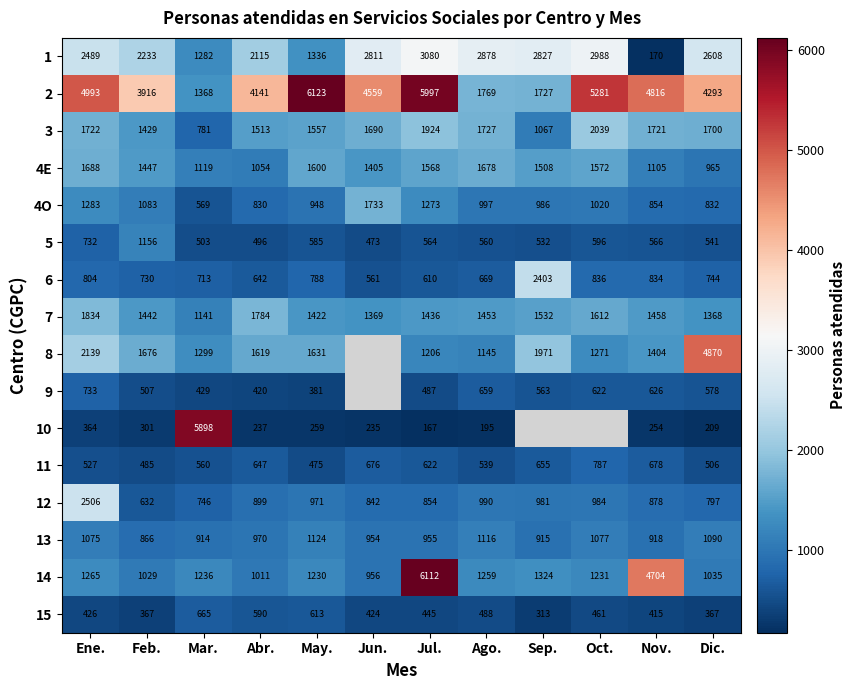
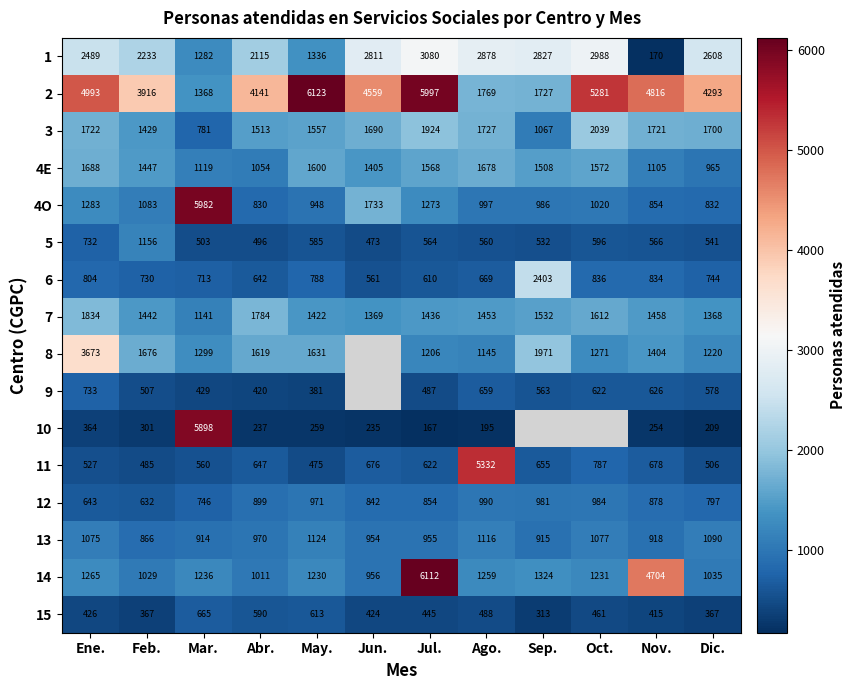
4O, Mar.: 569 -> 5982
8, Ene.: 2139 -> 3673
8, Dic.: 4870 -> 1220
11, Ago.: 539 -> 5332
12, Ene.: 2506 -> 643
